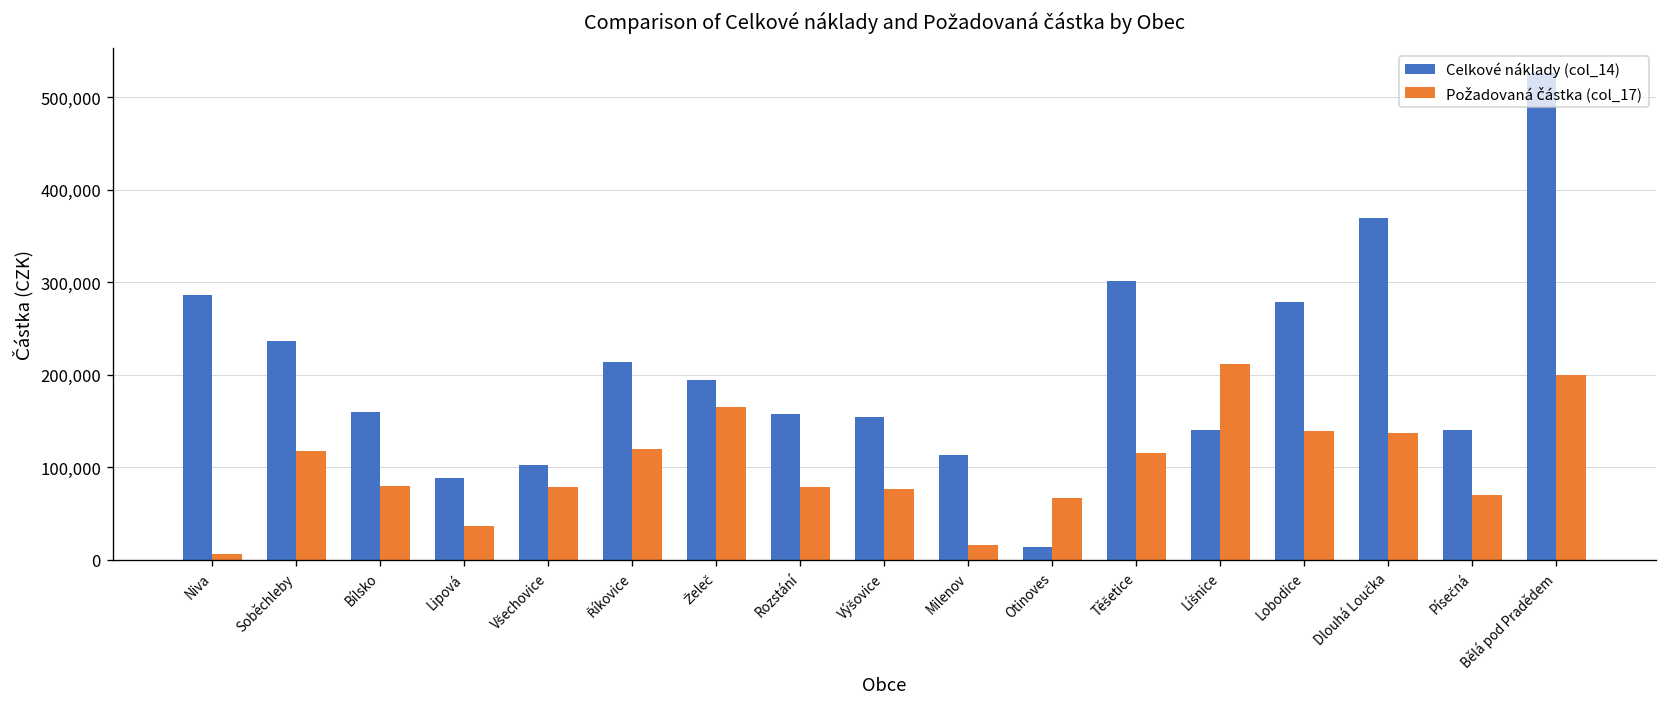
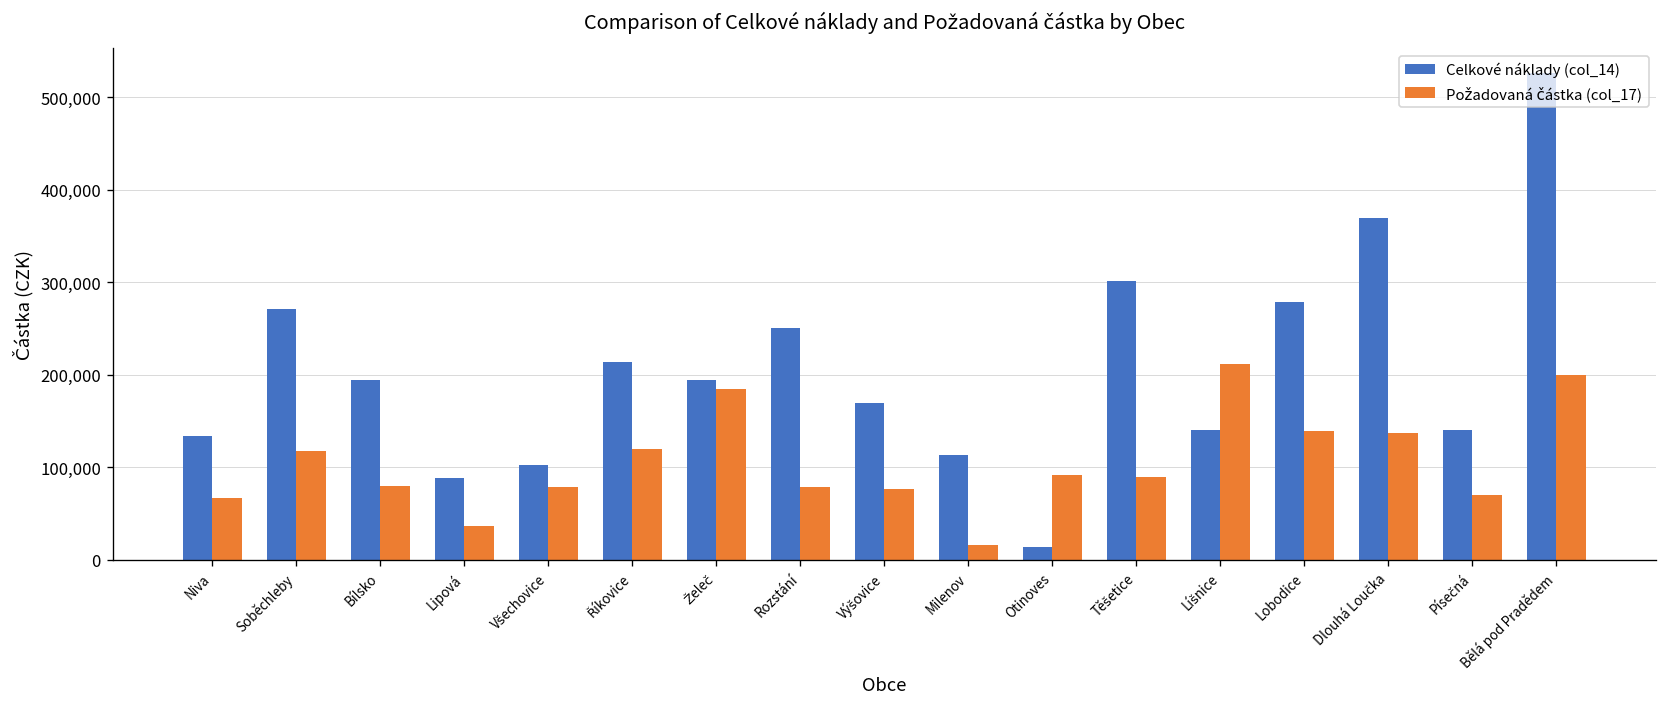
Celkové náklady (col_14), Niva: 290,000 -> 130,000
Požadovaná částka (col_17), Niva: 10,000 -> 70,000
Celkové náklady (col_14), Soběchleby: 240,000 -> 270,000
Celkové náklady (col_14), Bílsko: 160,000 -> 190,000
Požadovaná částka (col_17), Želeč: 170,000 -> 190,000
Celkové náklady (col_14), Rozstání: 160,000 -> 250,000
Celkové náklady (col_14), Výšovice: 150,000 -> 170,000
Požadovaná částka (col_17), Otinoves: 70,000 -> 90,000
Požadovaná částka (col_17), Těšetice: 110,000 -> 90,000
